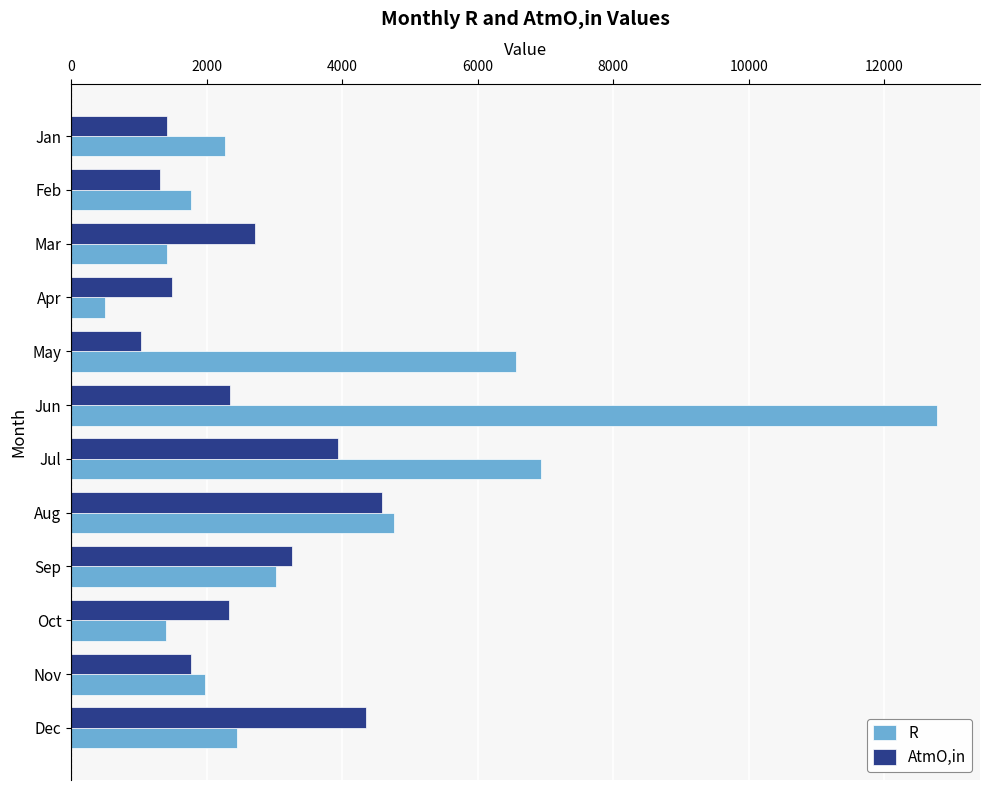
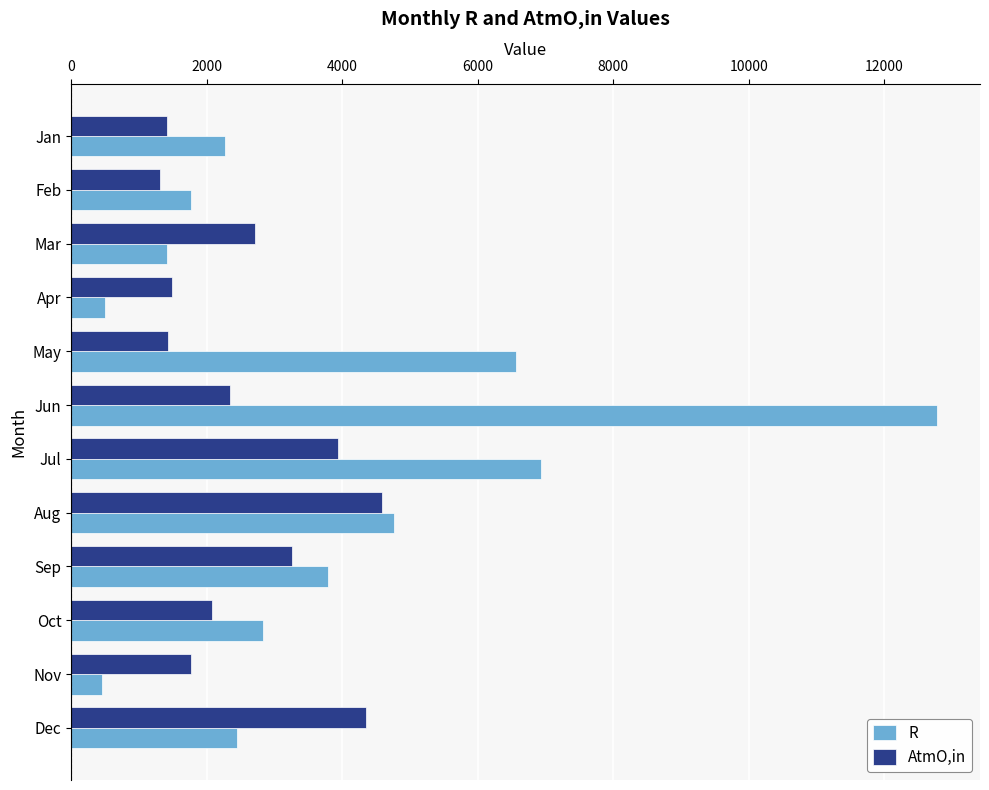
AtmO,in, May: 1000 -> 1400
R, Sep: 3000 -> 3800
AtmO,in, Oct: 2300 -> 2100
R, Oct: 1400 -> 2800
R, Nov: 2000 -> 500
